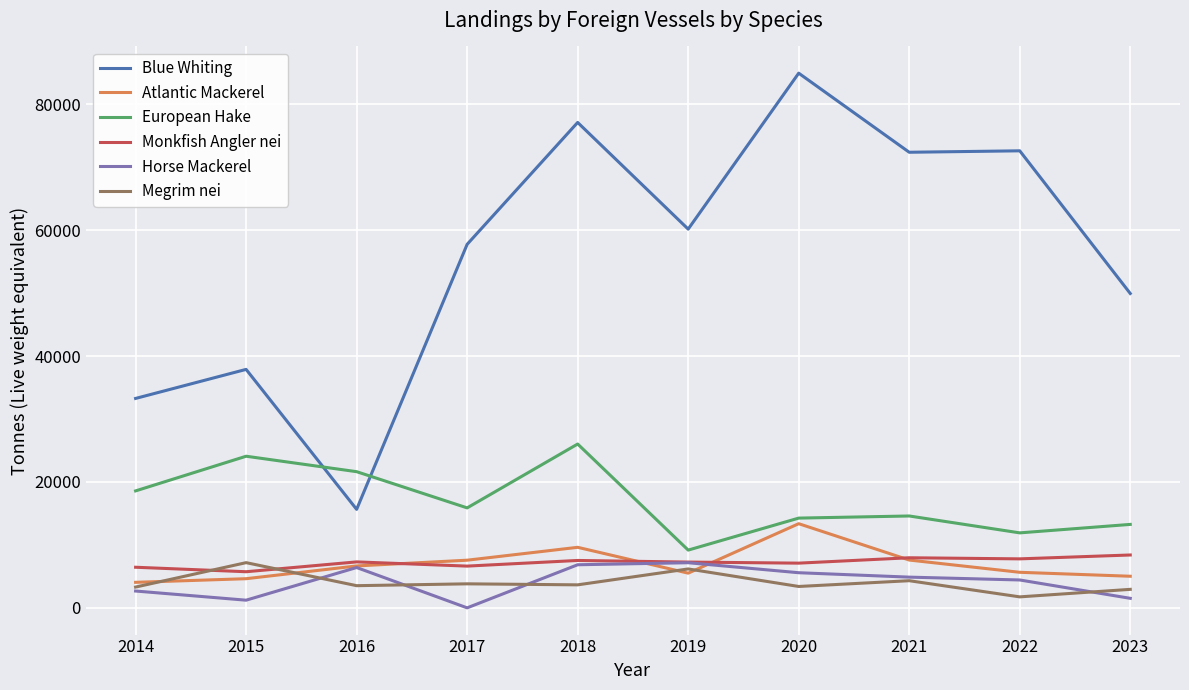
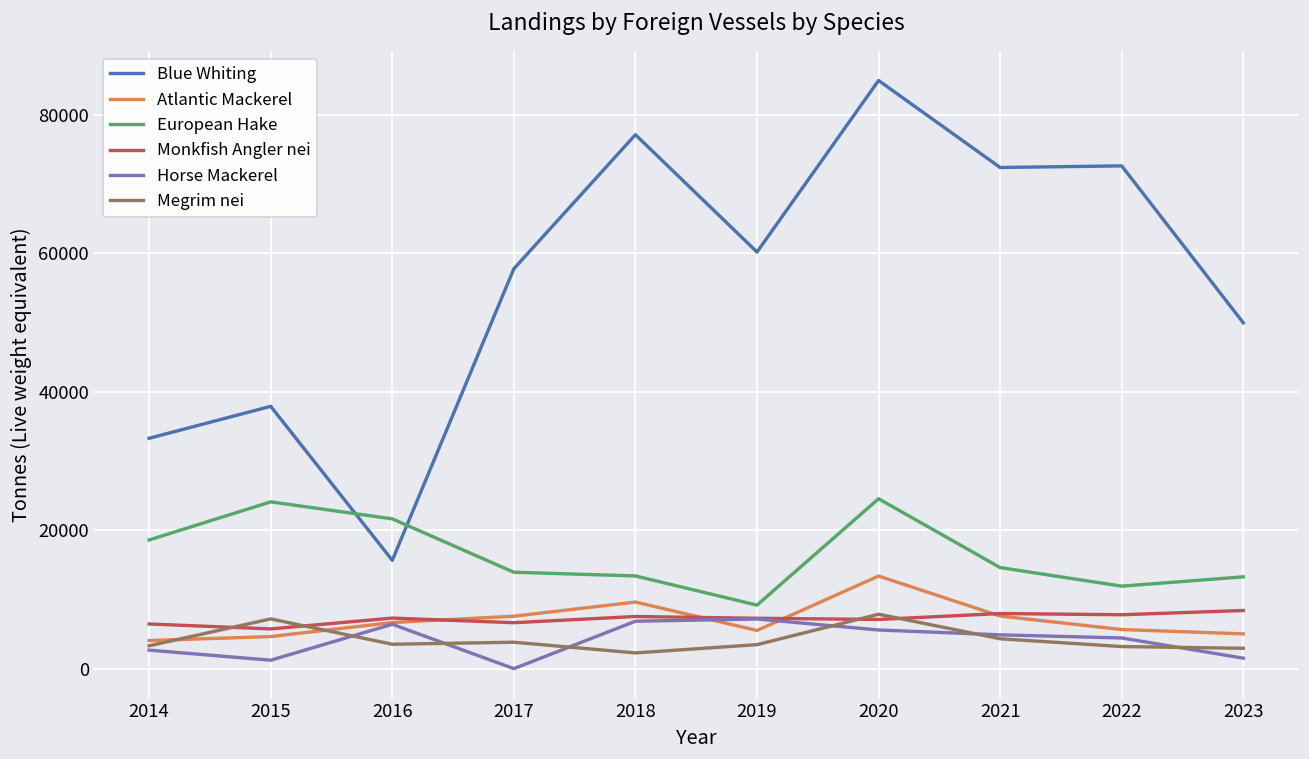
European Hake, 2017: 16000 -> 14000
European Hake, 2018: 26000 -> 13000
Megrim nei, 2018: 4000 -> 2000
Megrim nei, 2019: 6000 -> 3000
European Hake, 2020: 14000 -> 25000
Megrim nei, 2020: 3000 -> 8000
Megrim nei, 2022: 2000 -> 3000
